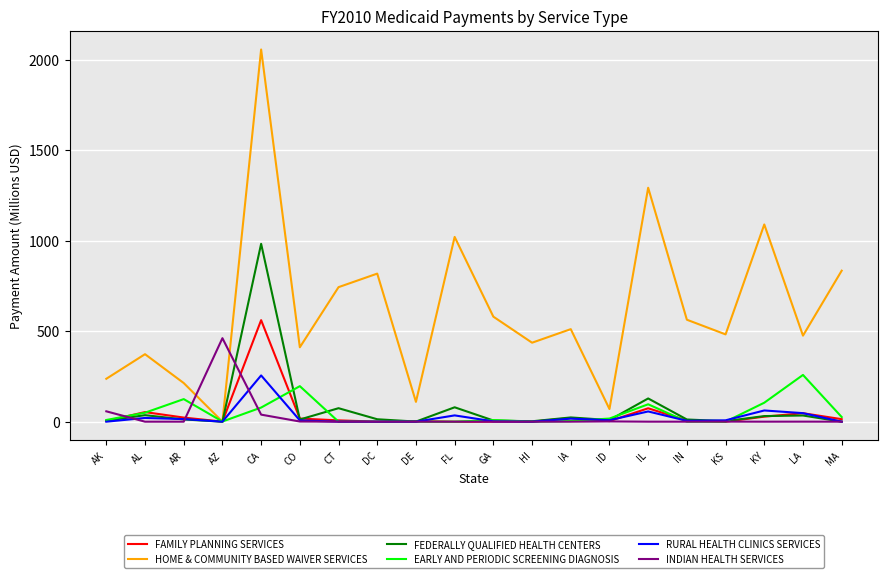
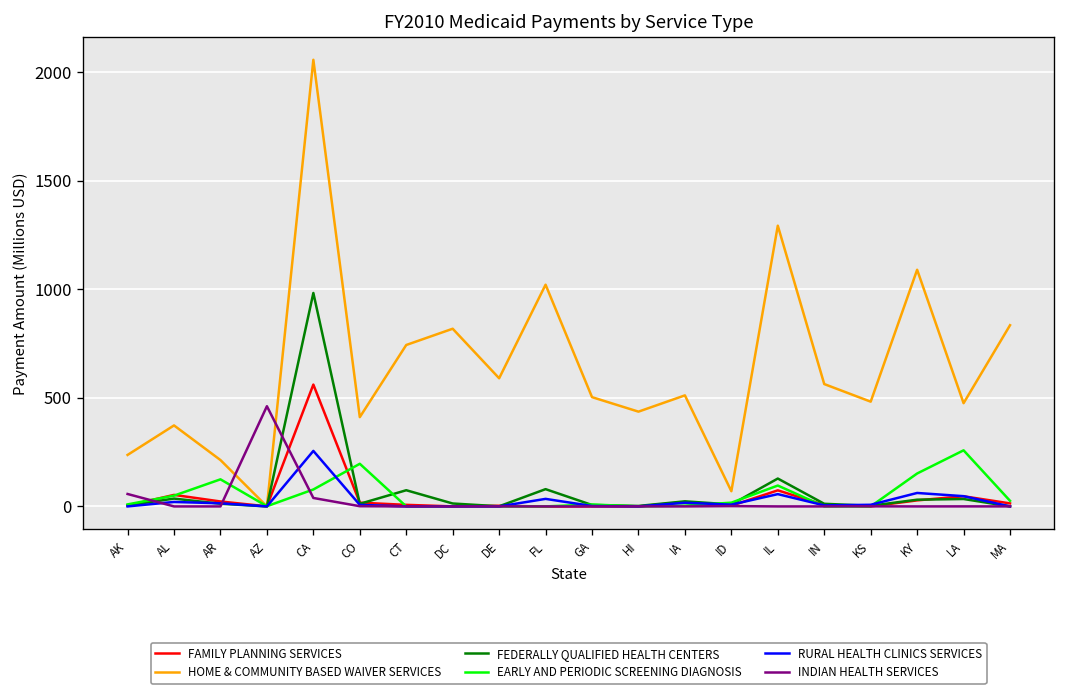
HOME & COMMUNITY BASED WAIVER SERVICES, DE: 110 -> 590
HOME & COMMUNITY BASED WAIVER SERVICES, GA: 580 -> 500
EARLY AND PERIODIC SCREENING DIAGNOSIS, KY: 100 -> 150
